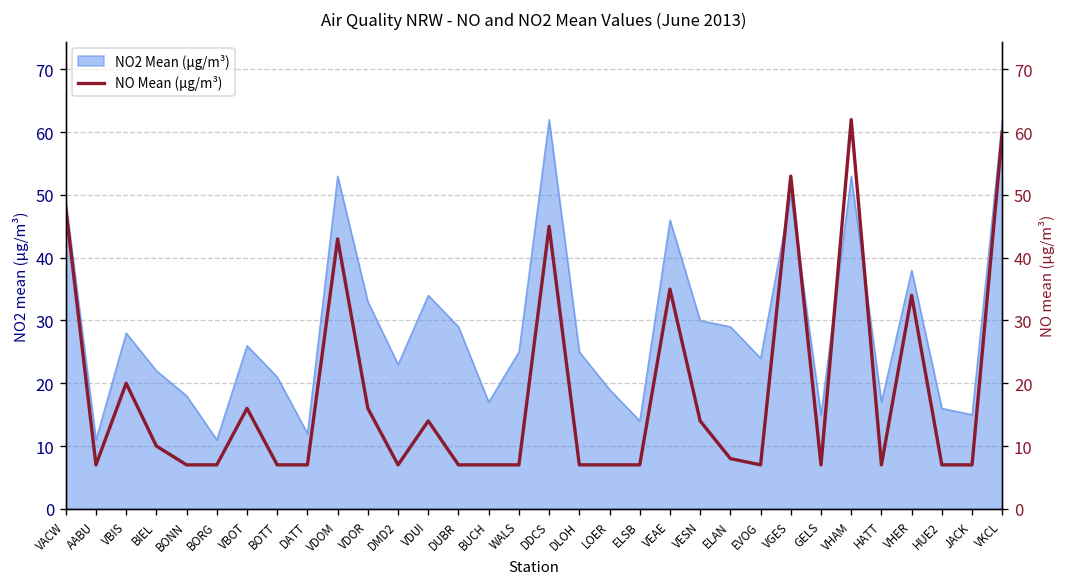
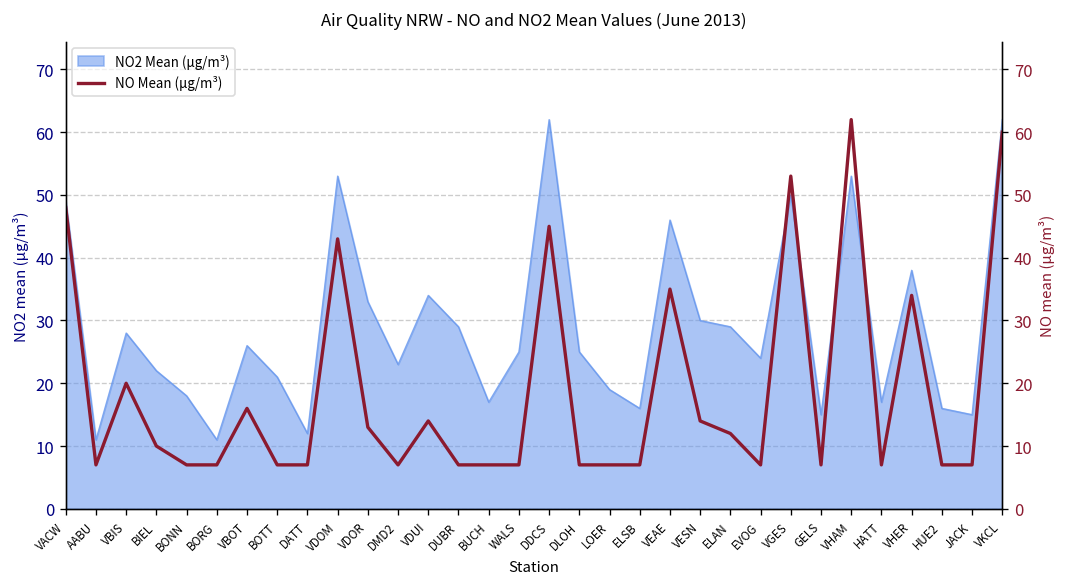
NO2 Mean (µg/m³), ELSB: 14 -> 16
NO Mean (µg/m³), VDOR: 16 -> 13
NO Mean (µg/m³), ELAN: 8 -> 12
